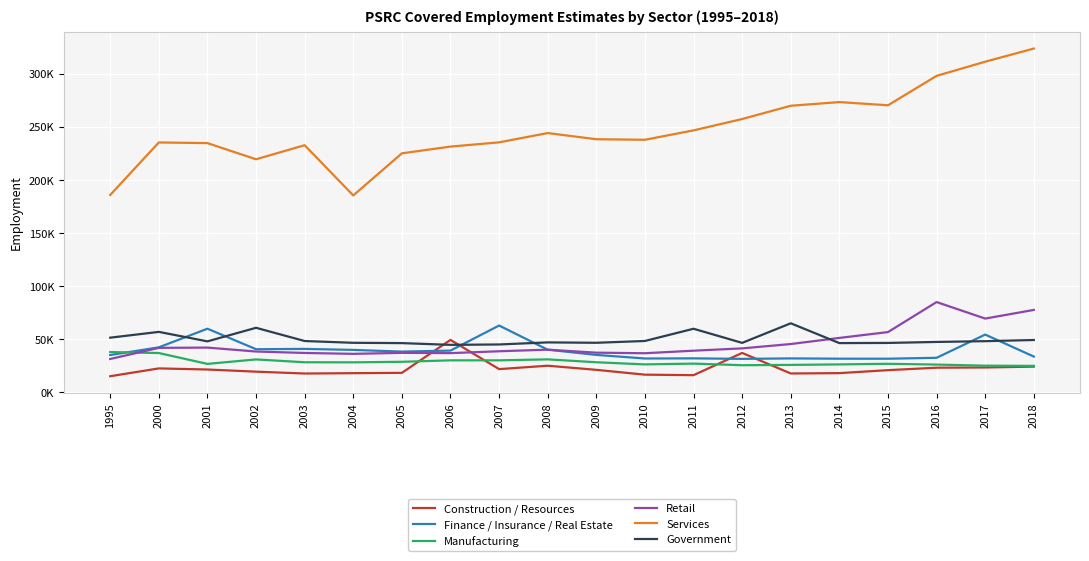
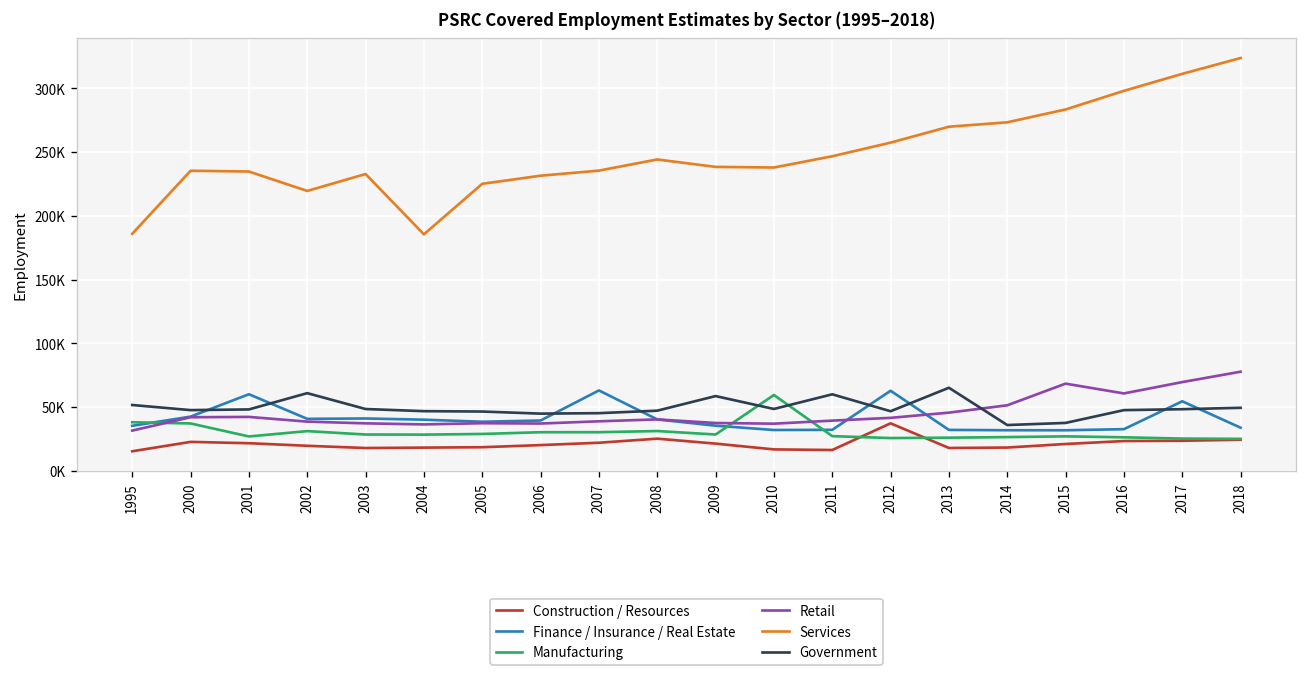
Government, 2000: 57000 -> 48000
Construction / Resources, 2006: 49000 -> 20000
Government, 2009: 47000 -> 59000
Manufacturing, 2010: 26000 -> 59000
Finance / Insurance / Real Estate, 2012: 32000 -> 63000
Government, 2014: 46000 -> 36000
Retail, 2015: 57000 -> 68000
Services, 2015: 270000 -> 283000
Government, 2015: 47000 -> 38000
Retail, 2016: 85000 -> 61000
